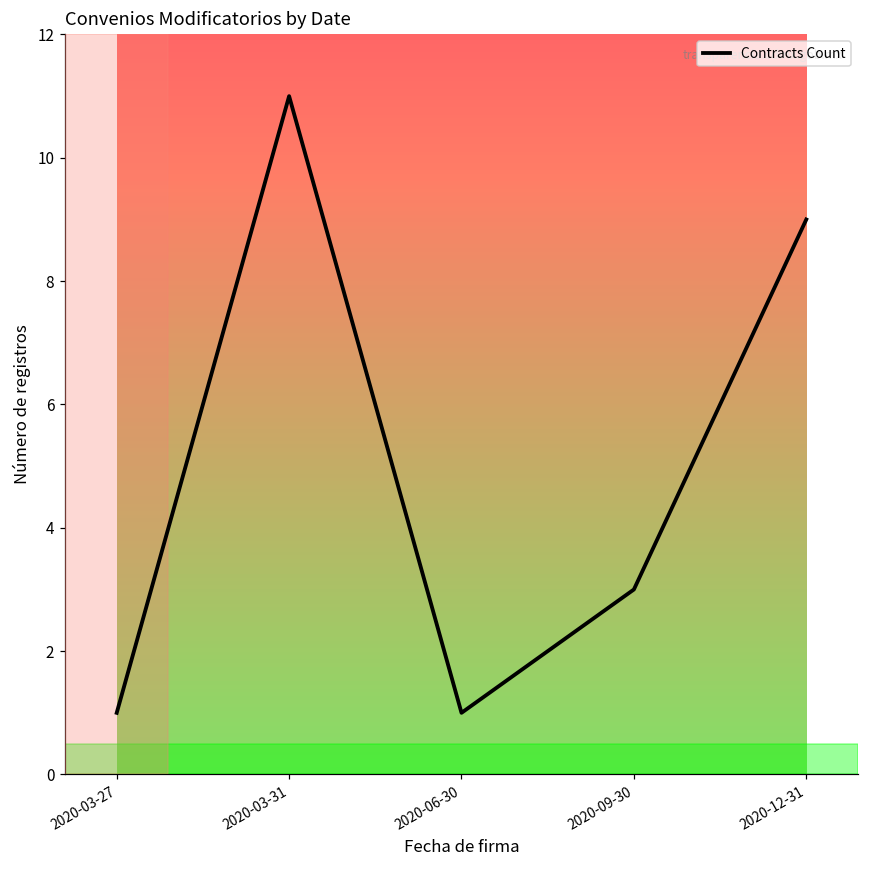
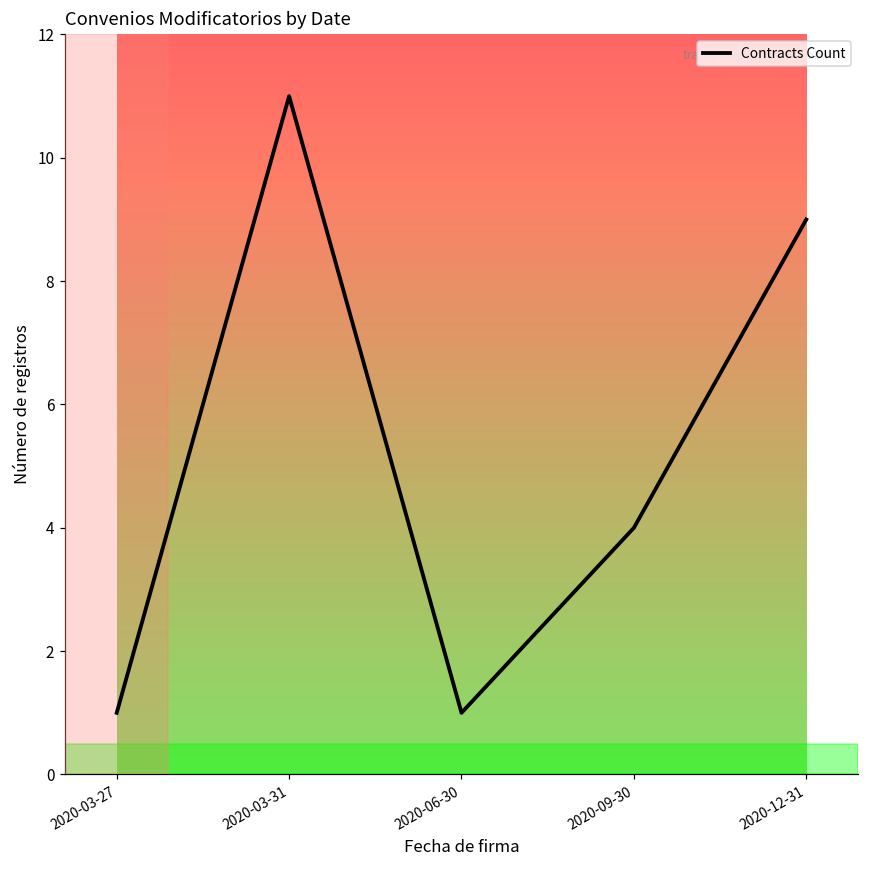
2020-09-30: 3 -> 4
